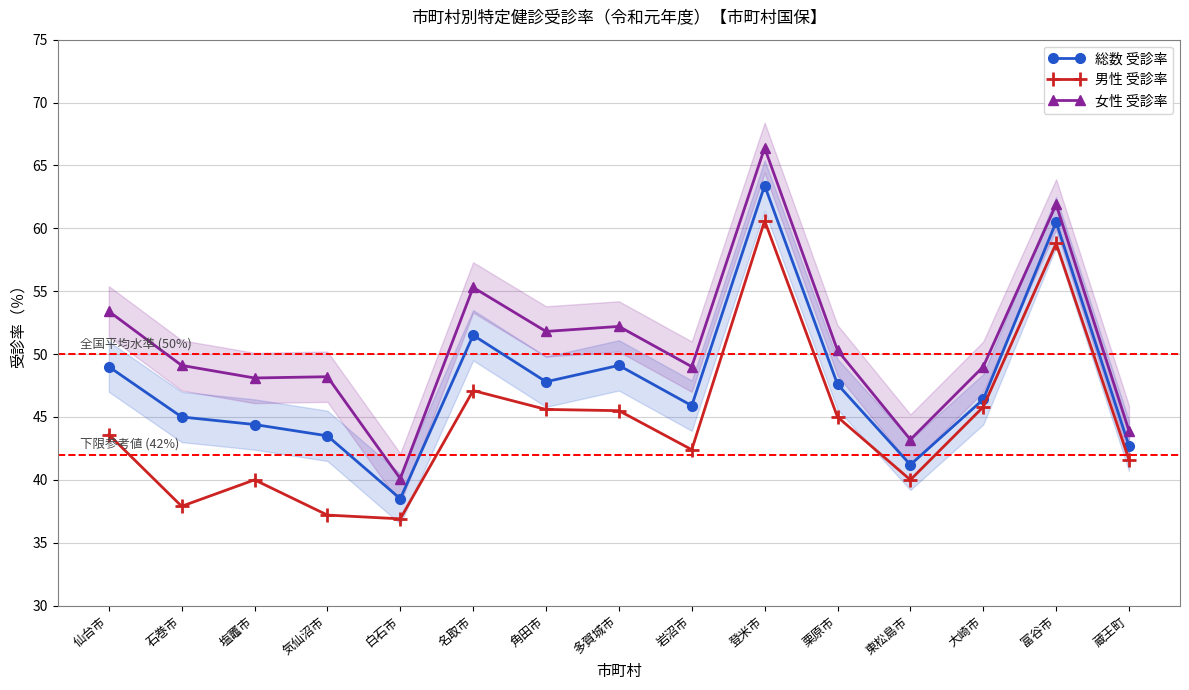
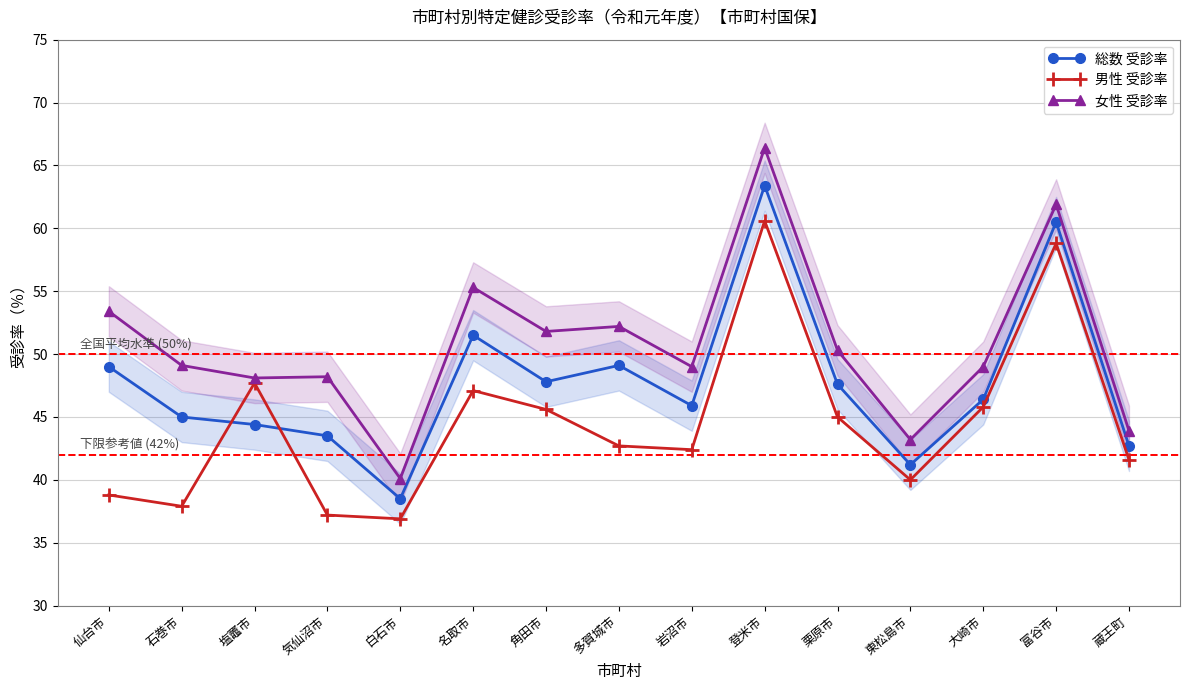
男性 受診率, 仙台市: 43.6 -> 38.8
男性 受診率, 塩竈市: 40.0 -> 47.7
男性 受診率, 多賀城市: 45.5 -> 42.7
